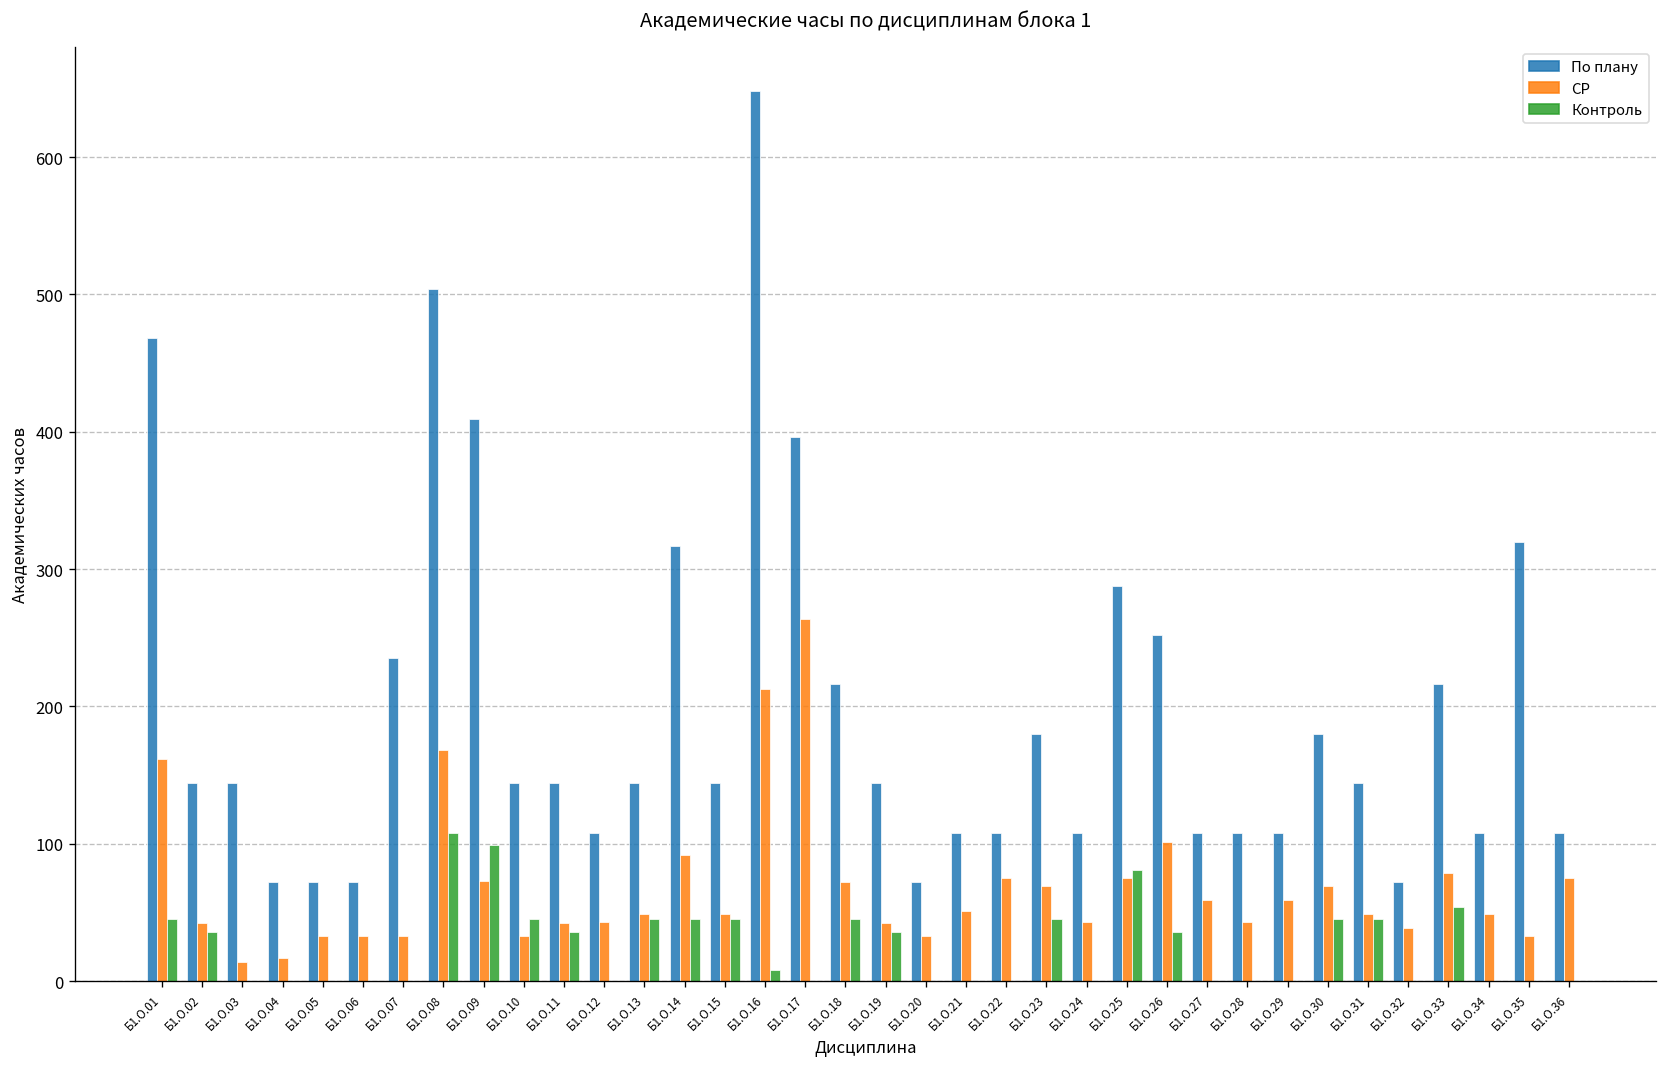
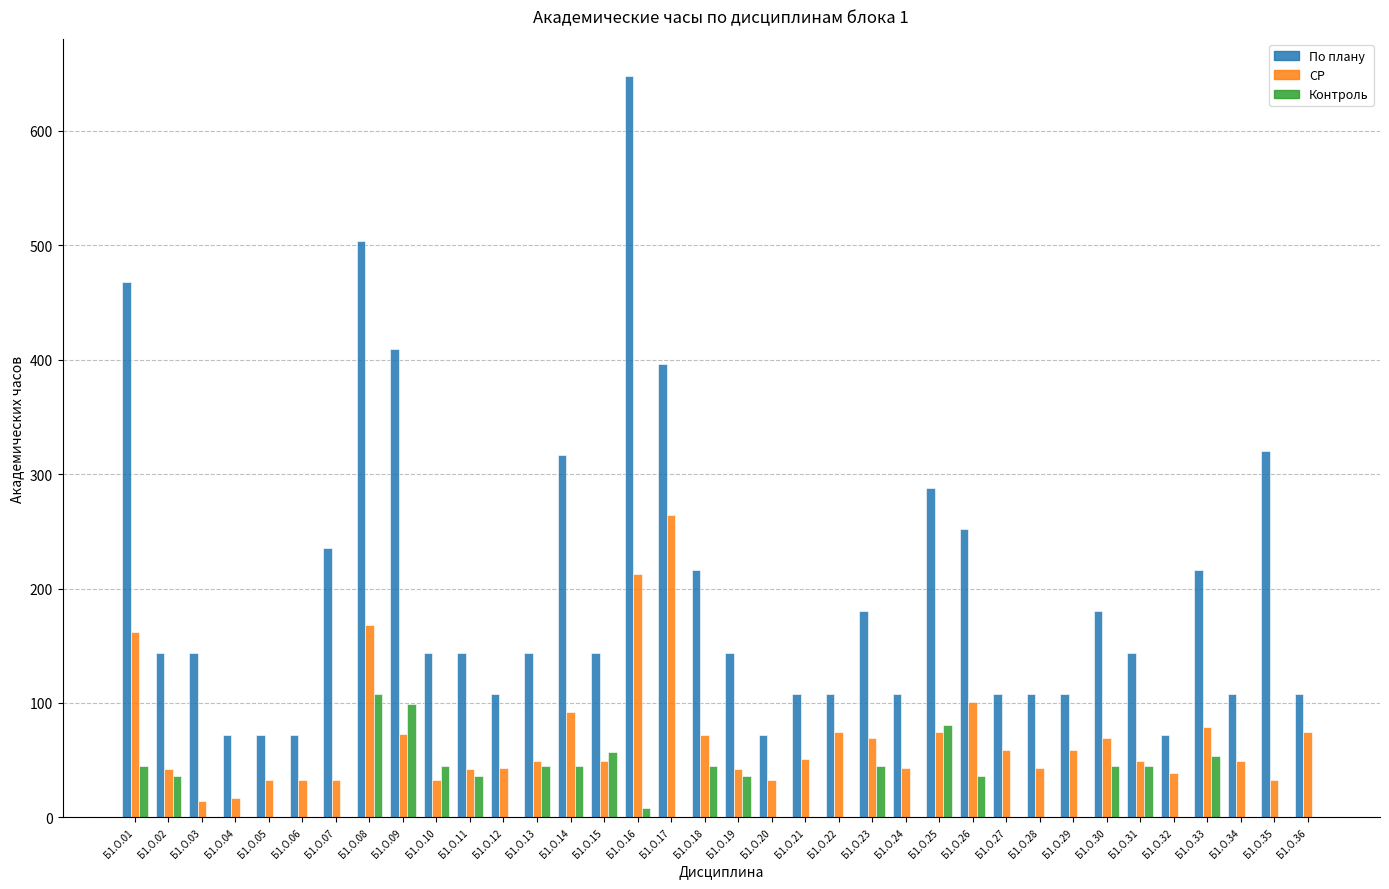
Контроль, Б1.О.15: 45 -> 57
